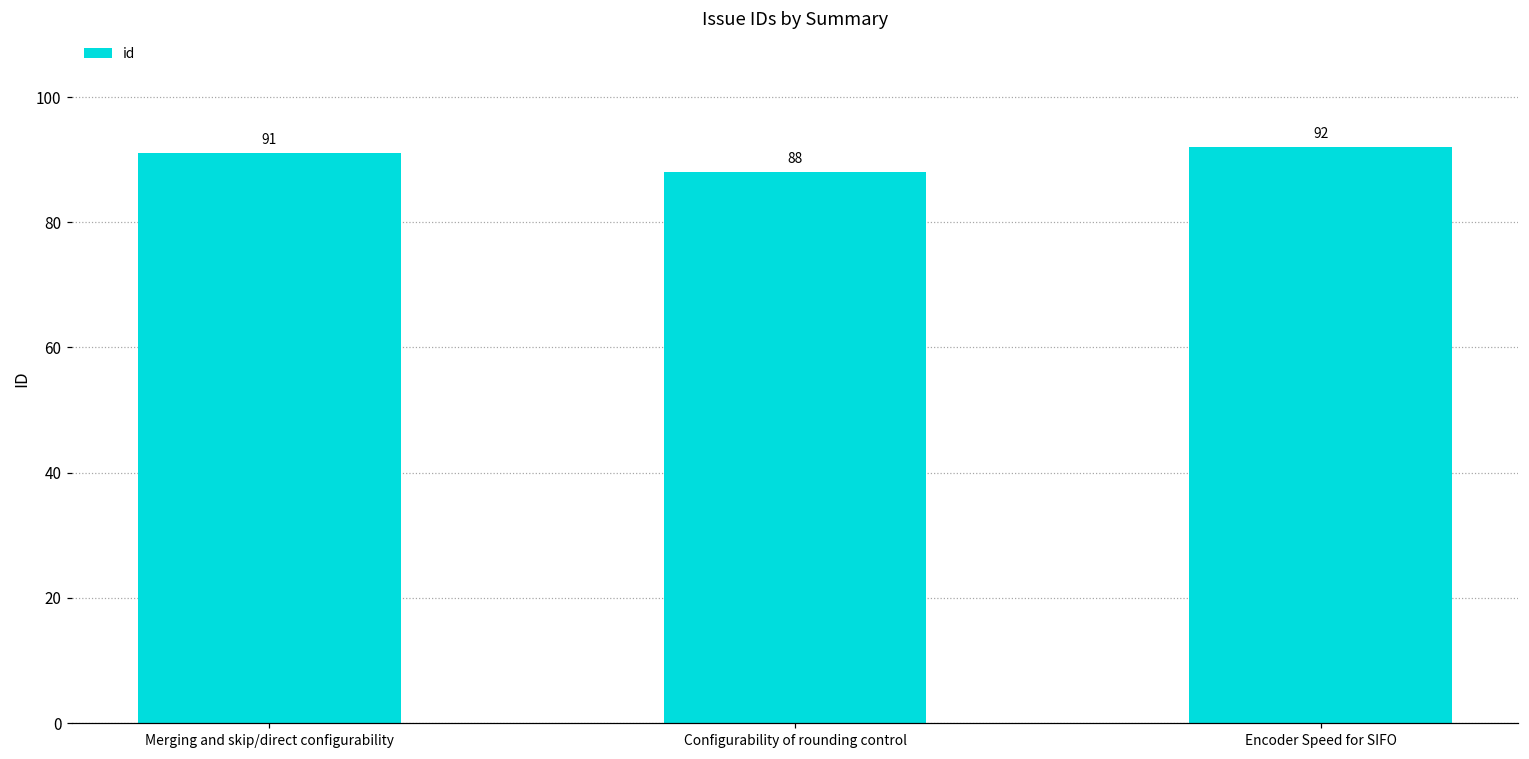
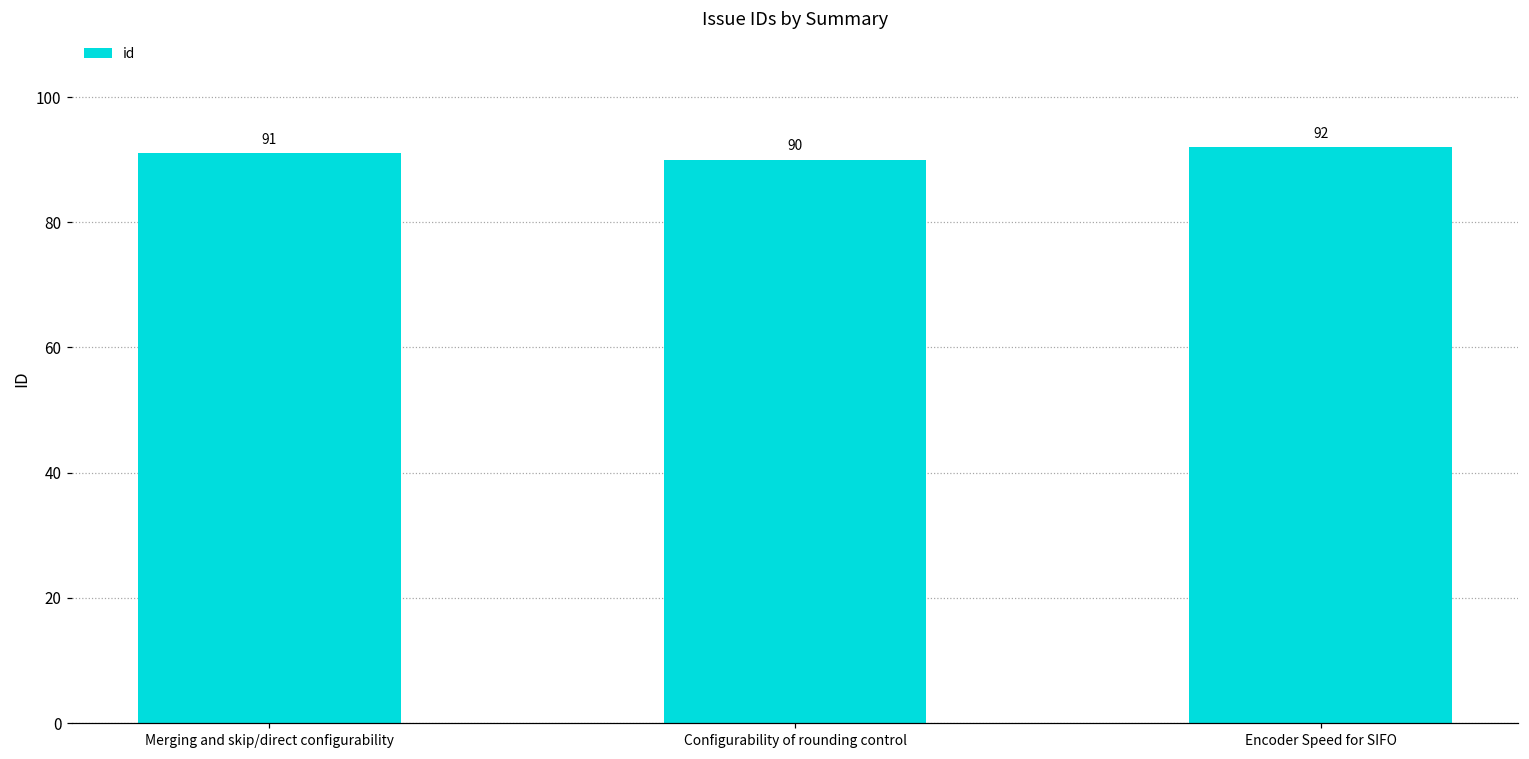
Configurability of rounding control: 88 -> 90
